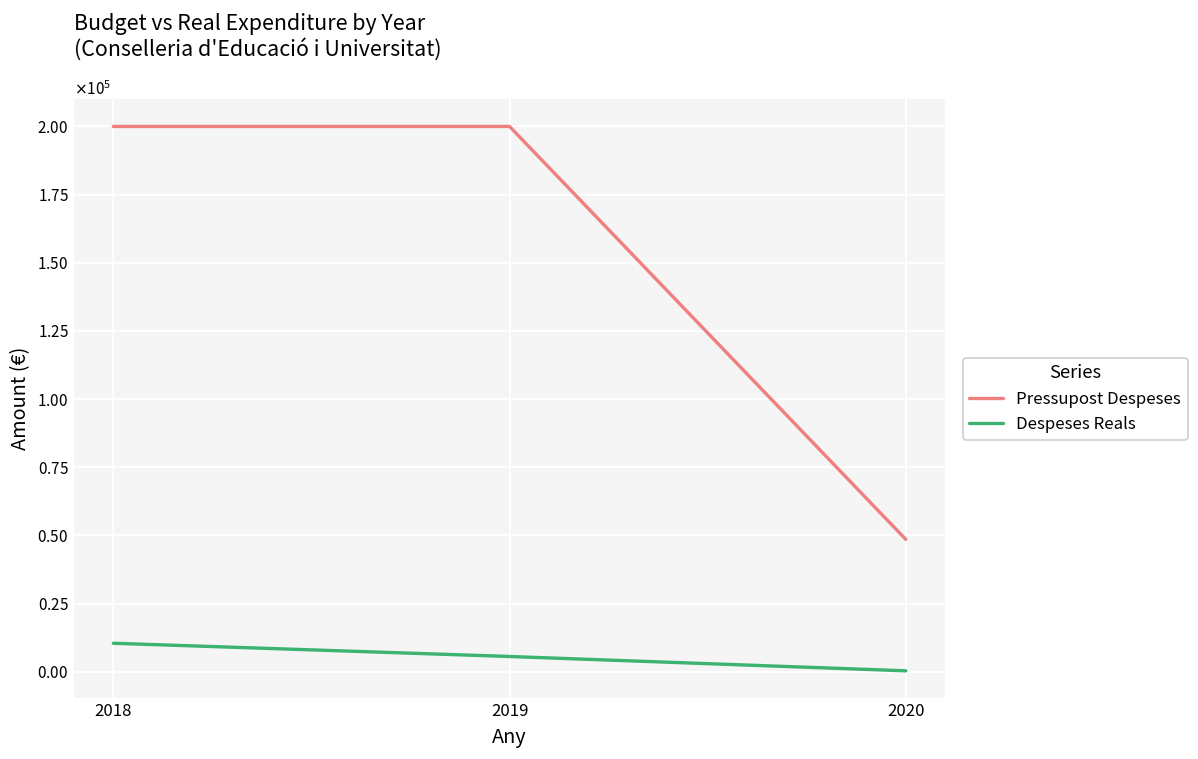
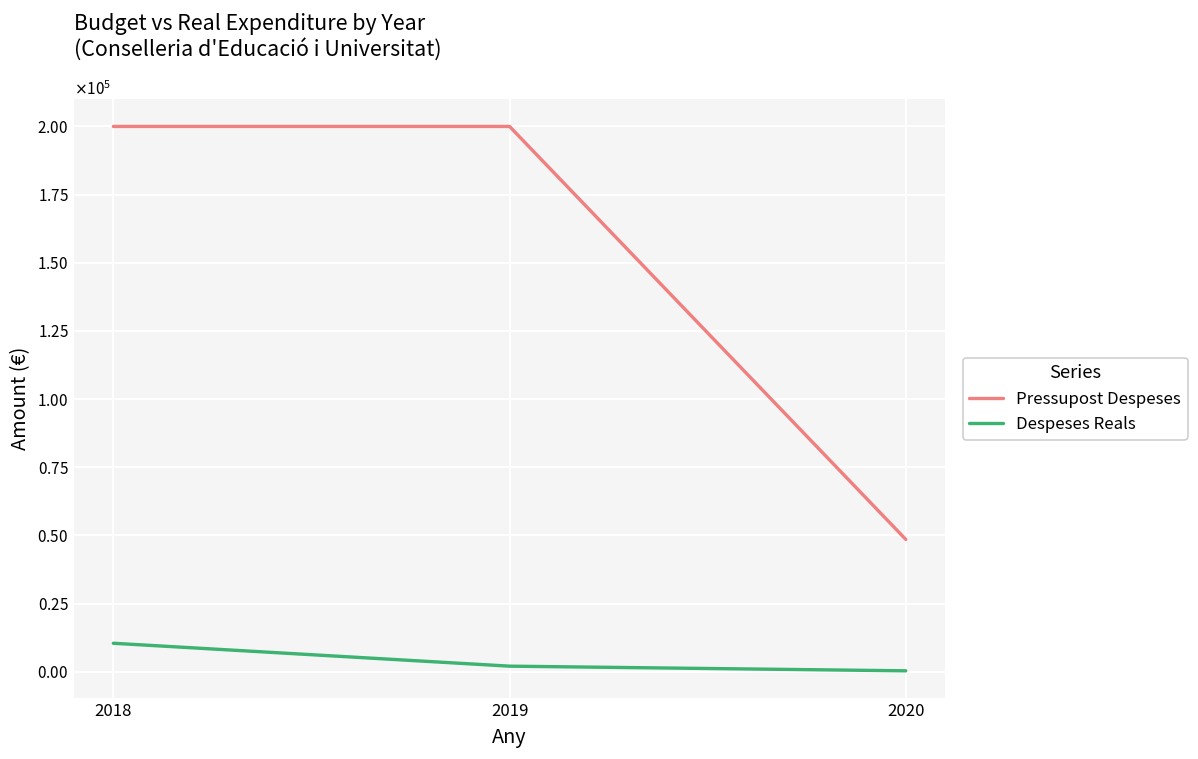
Despeses Reals, 2019: 6000 -> 2000
